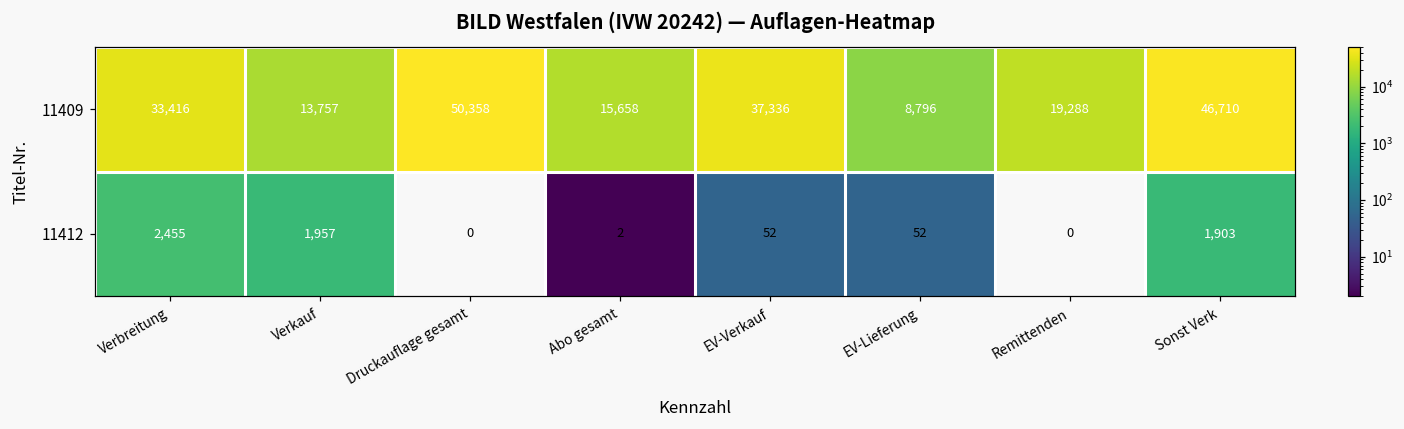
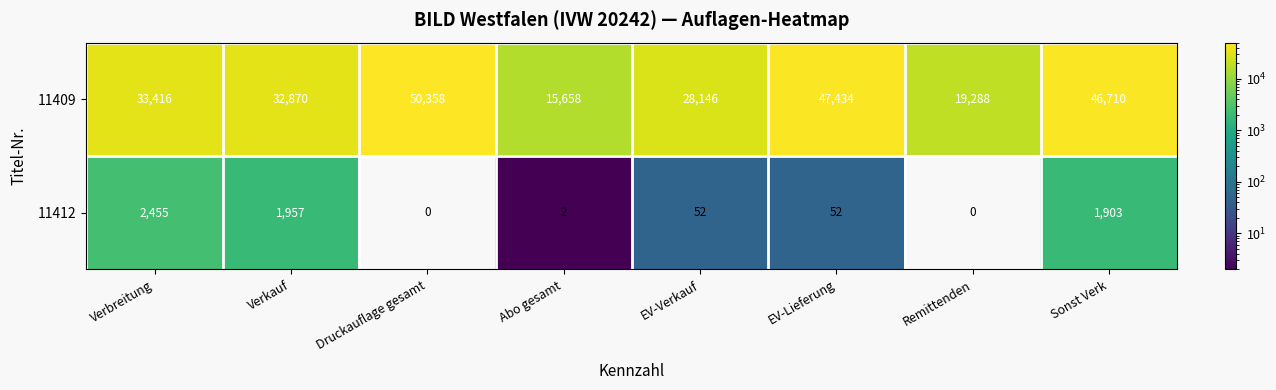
11409, Verkauf: 13,757 -> 32,870
11409, EV-Verkauf: 37,336 -> 28,146
11409, EV-Lieferung: 8,796 -> 47,434
